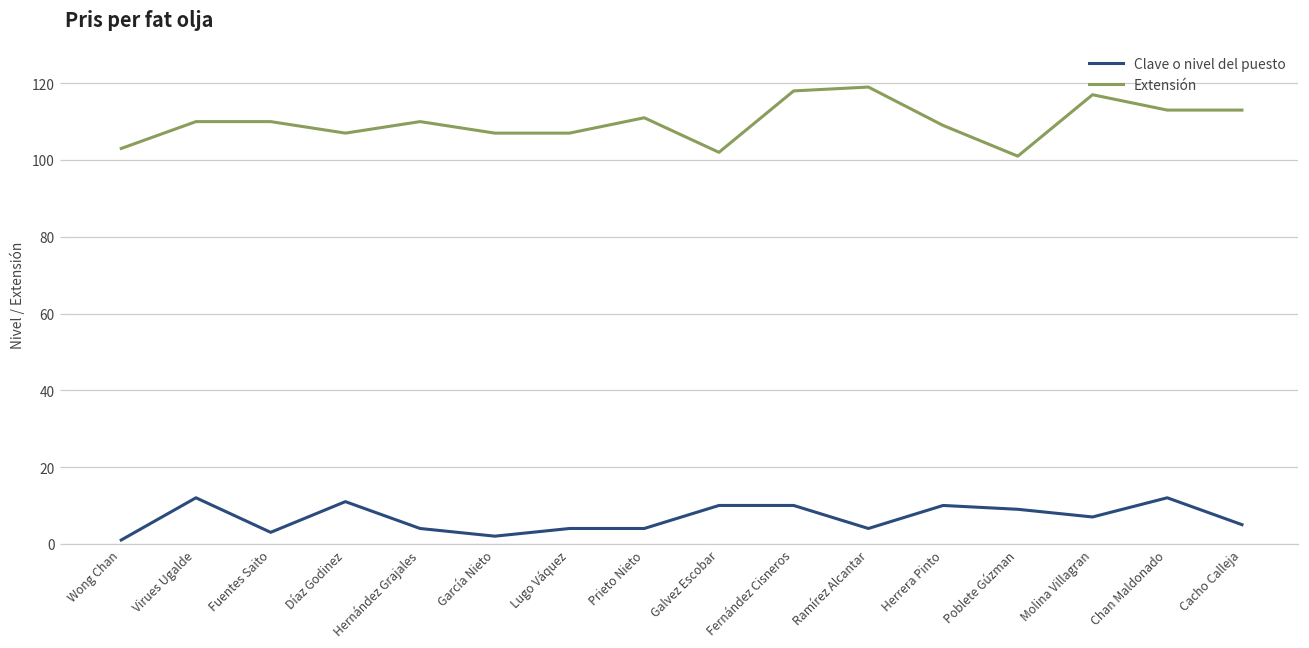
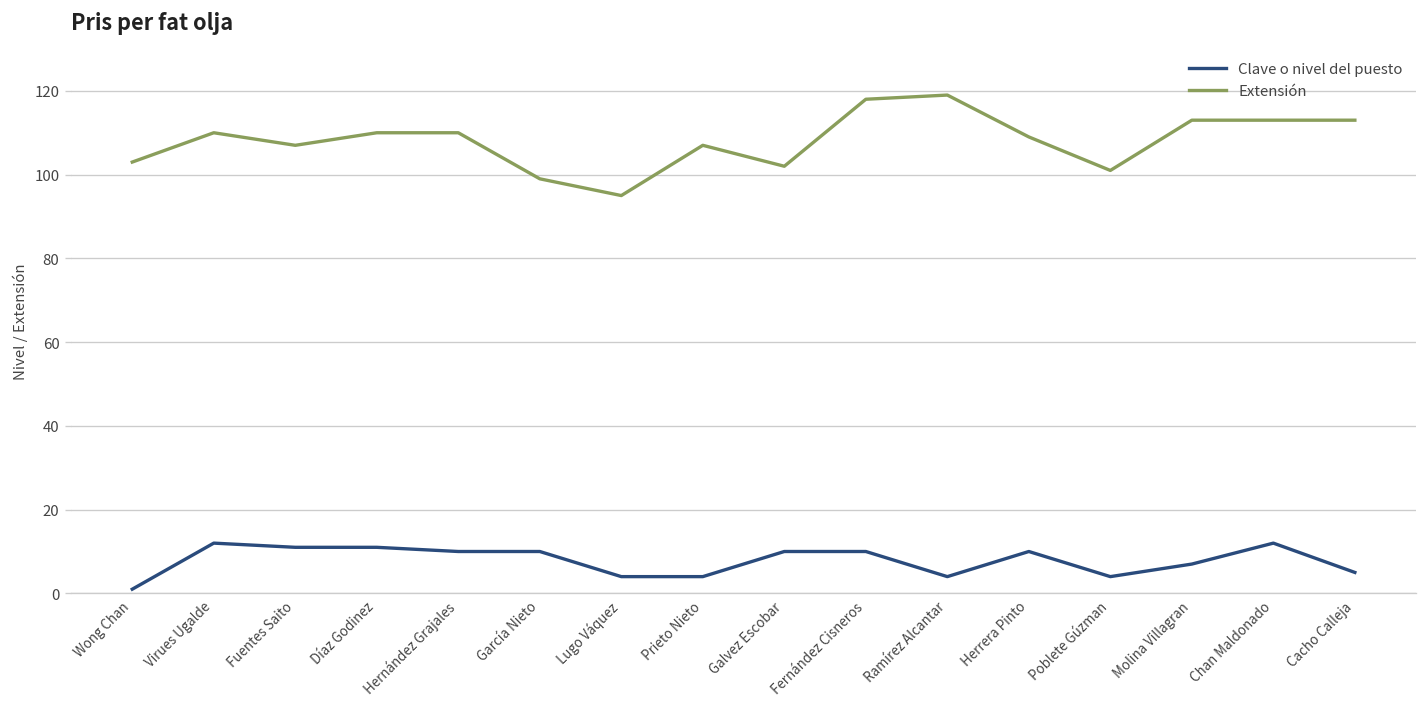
Clave o nivel del puesto, Fuentes Saito: 3 -> 11
Extensión, Fuentes Saito: 110 -> 107
Extensión, Díaz Godinez: 107 -> 110
Clave o nivel del puesto, Hernández Grajales: 4 -> 10
Clave o nivel del puesto, García Nieto: 2 -> 10
Extensión, García Nieto: 107 -> 99
Extensión, Lugo Váquez: 107 -> 95
Extensión, Prieto Nieto: 111 -> 107
Clave o nivel del puesto, Poblete Gúzman: 9 -> 4
Extensión, Molina Villagran: 117 -> 113
